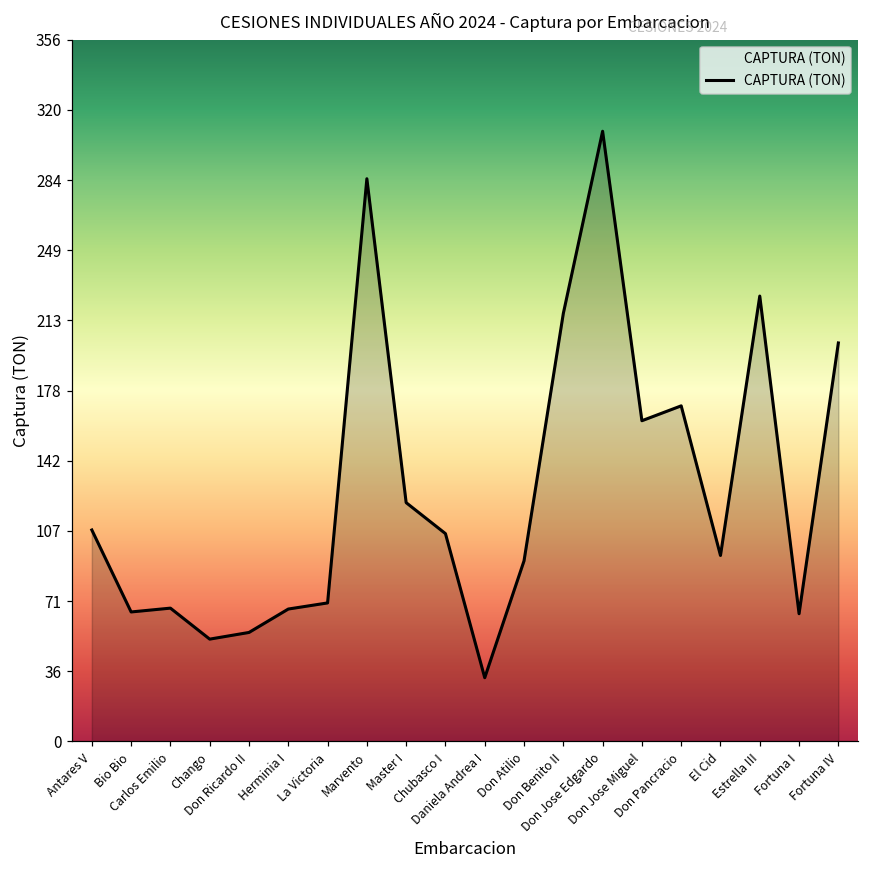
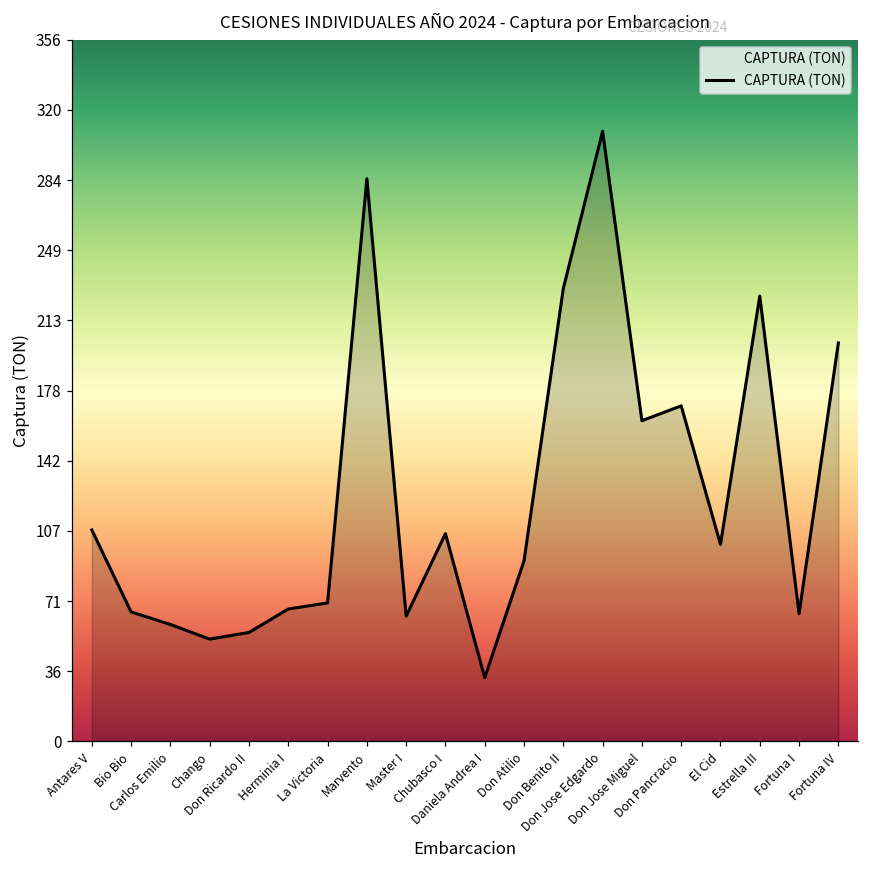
Carlos Emilio: 68 -> 59
Master I: 121 -> 63
Don Benito II: 217 -> 230
El Cid: 94 -> 100
